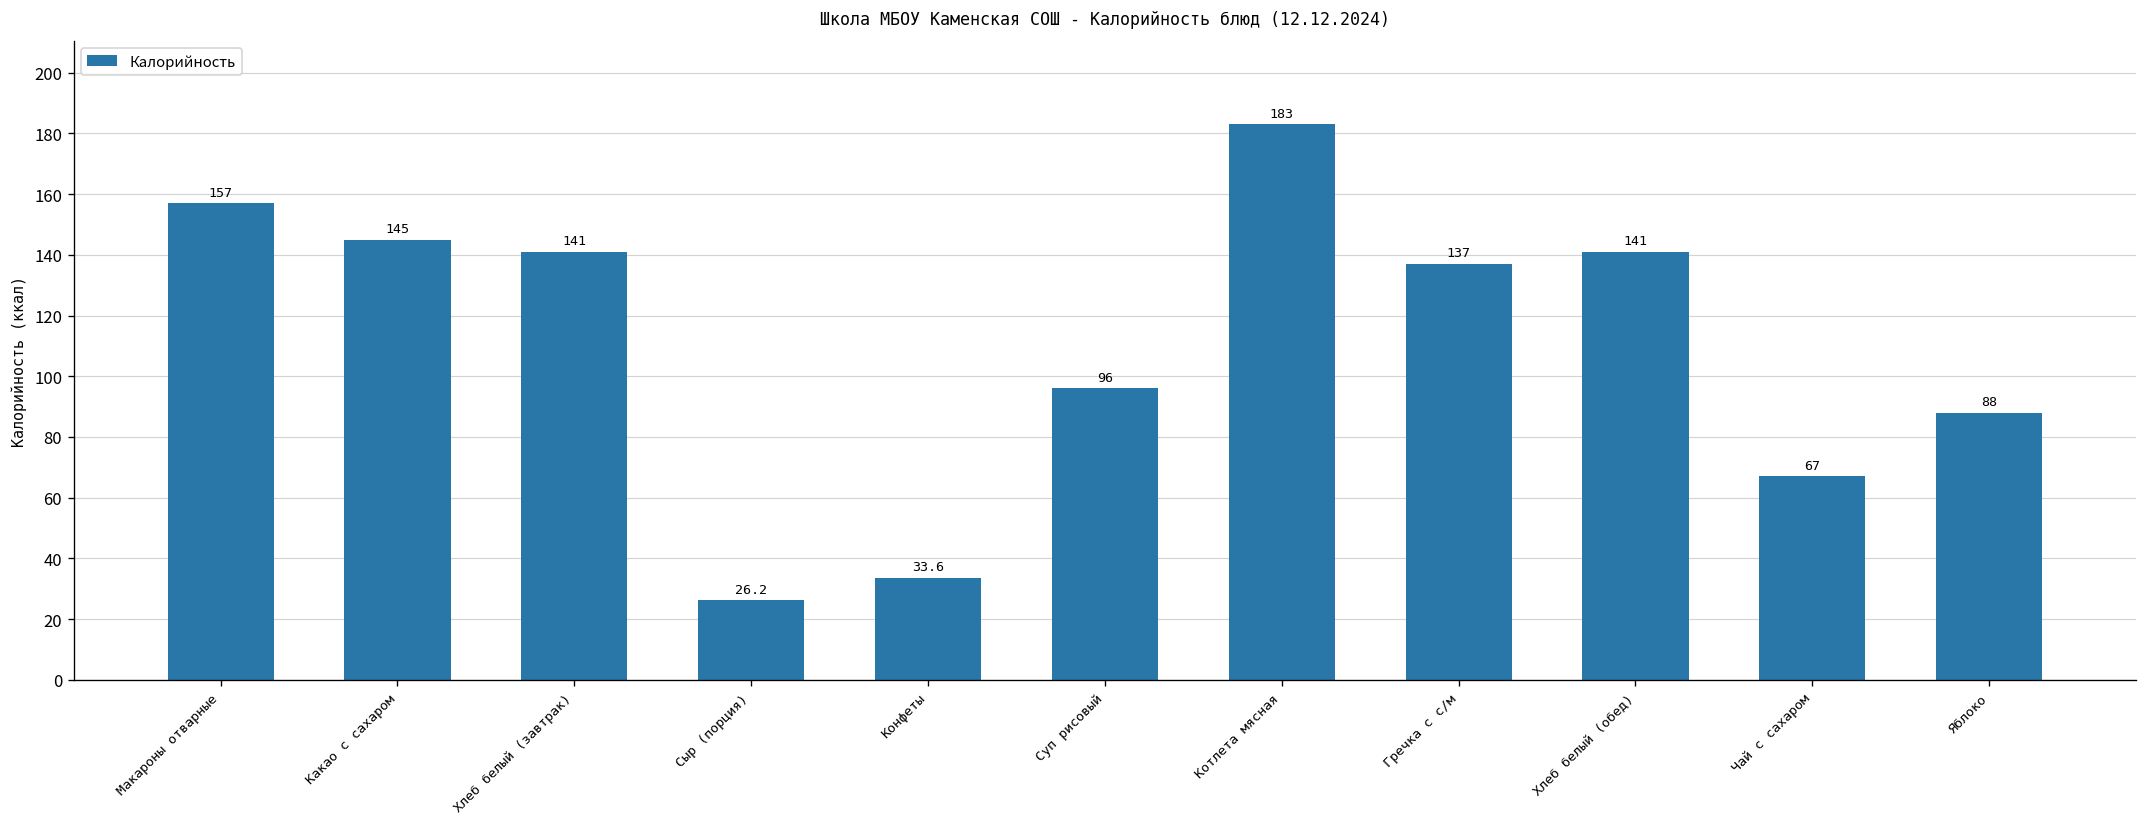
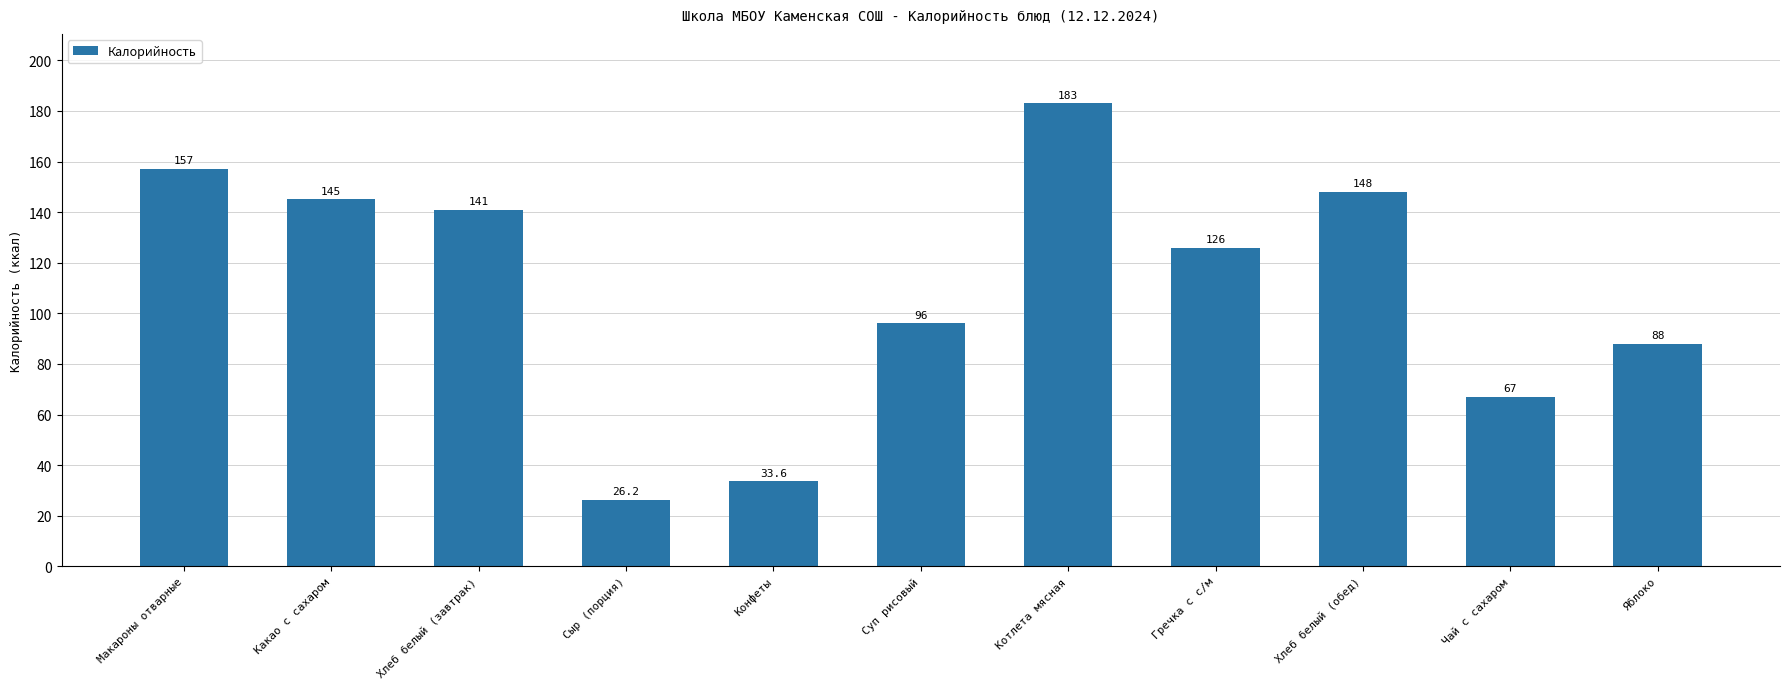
Гречка с с/м: 137 -> 126
Хлеб белый (обед): 141 -> 148
